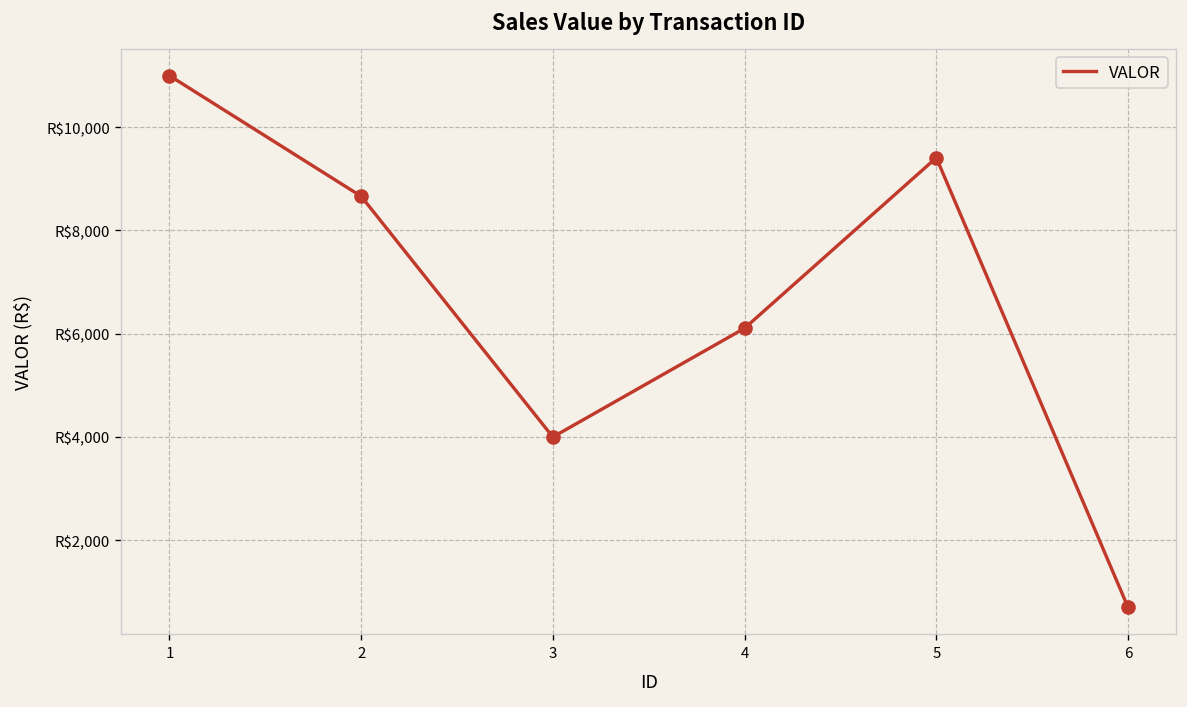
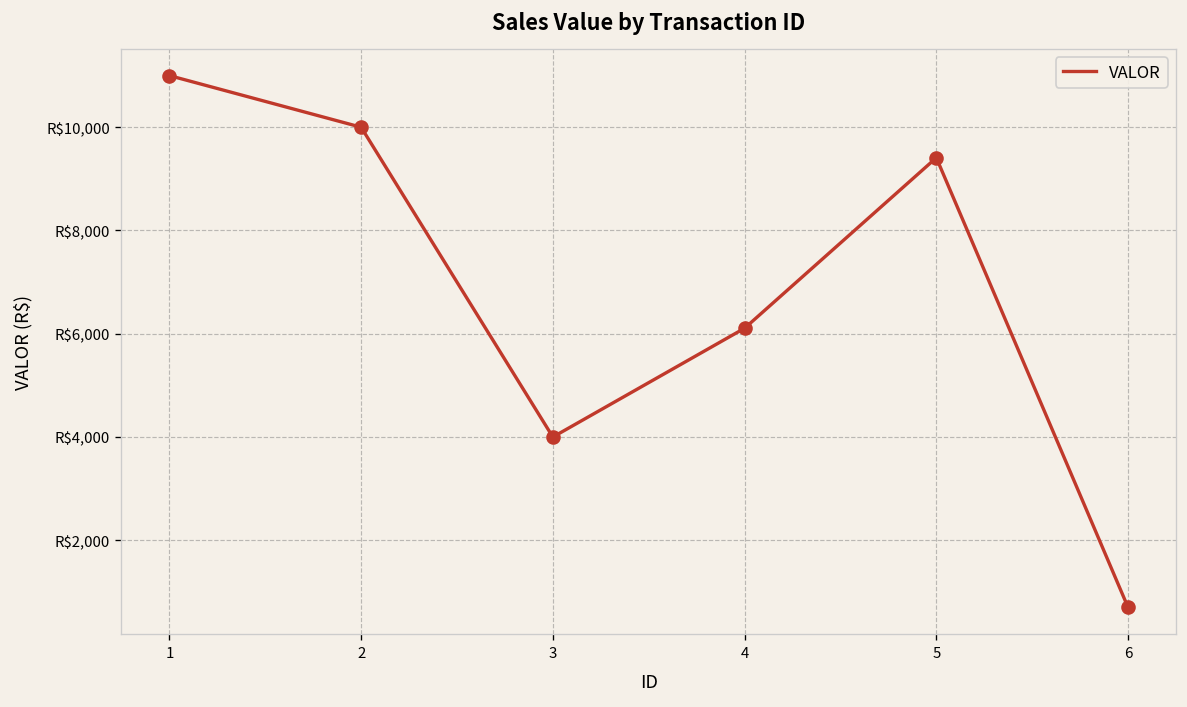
2: R$8,700 -> R$10,000
